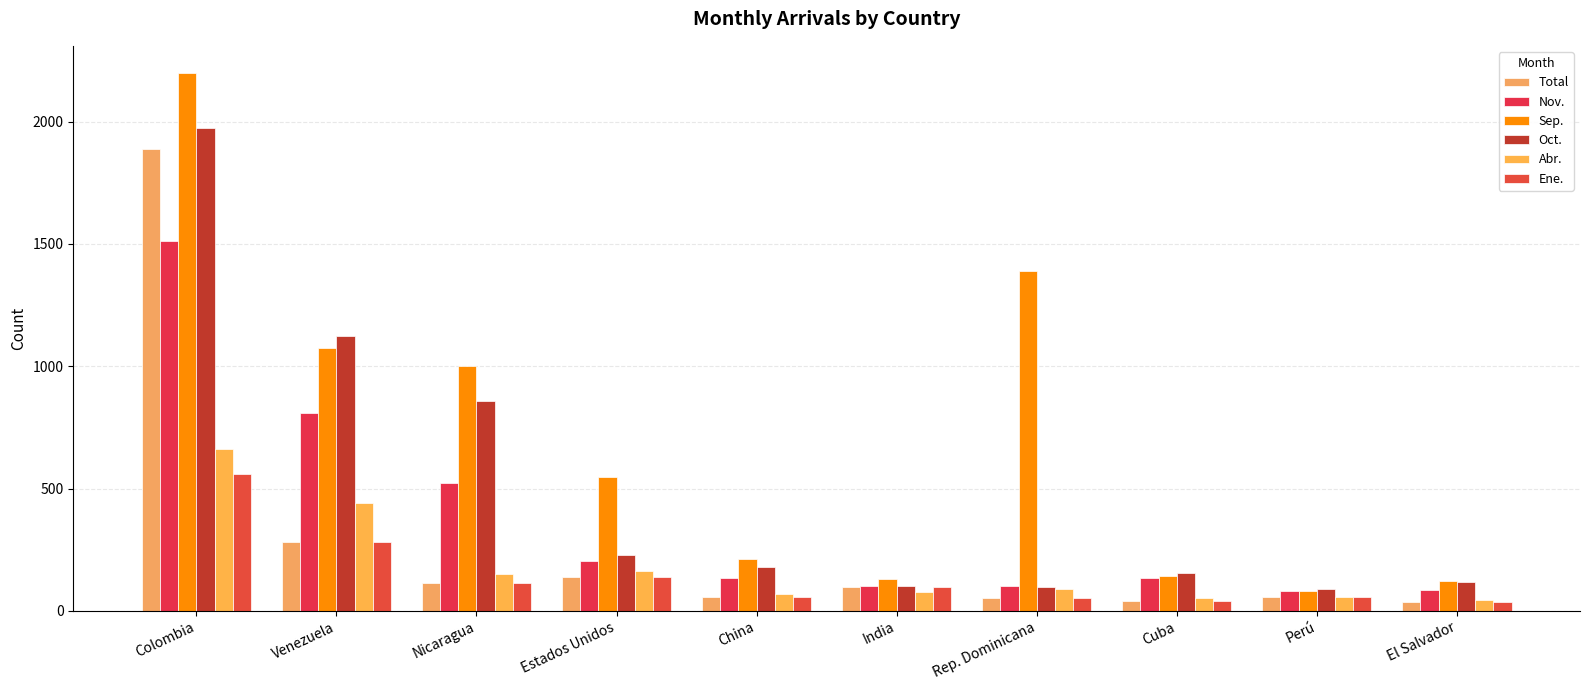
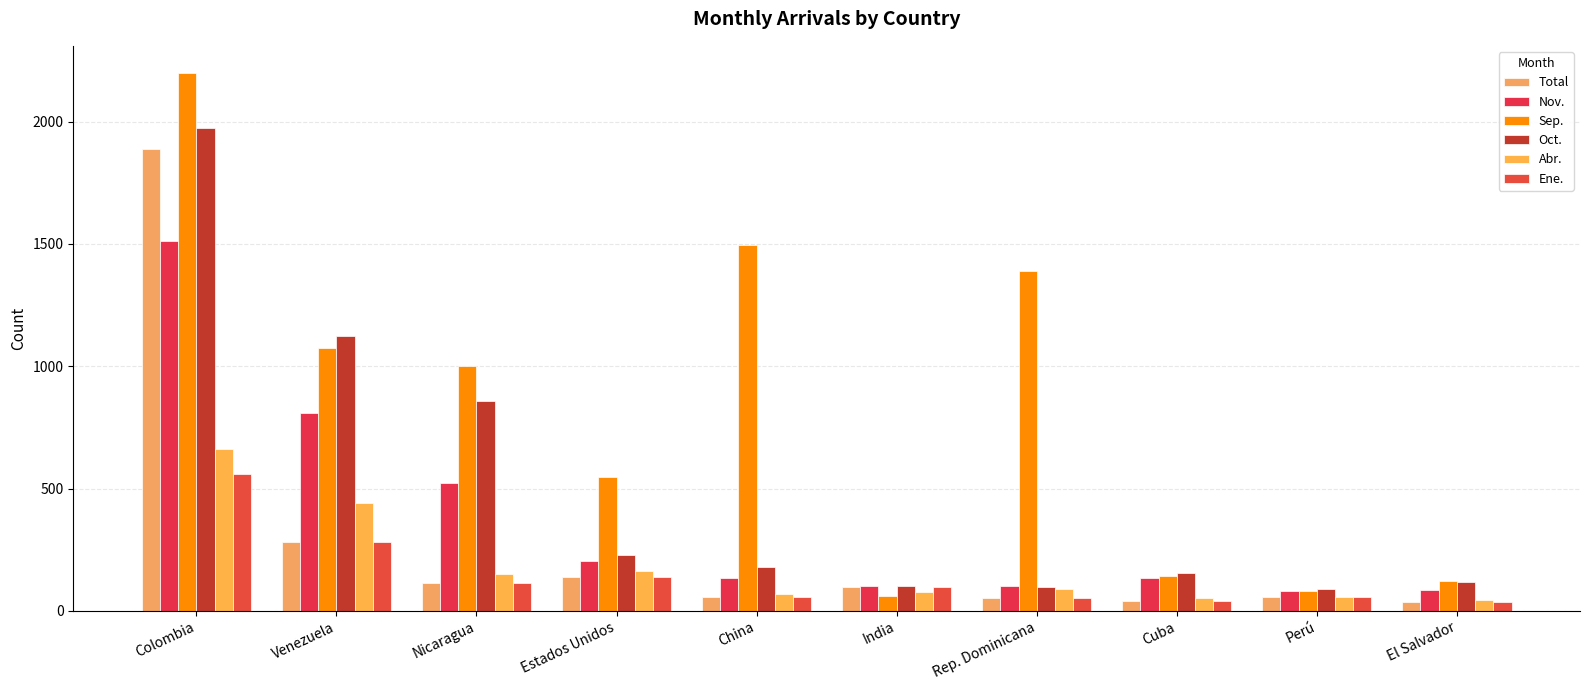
Sep., China: 210 -> 1500
Sep., India: 130 -> 60
